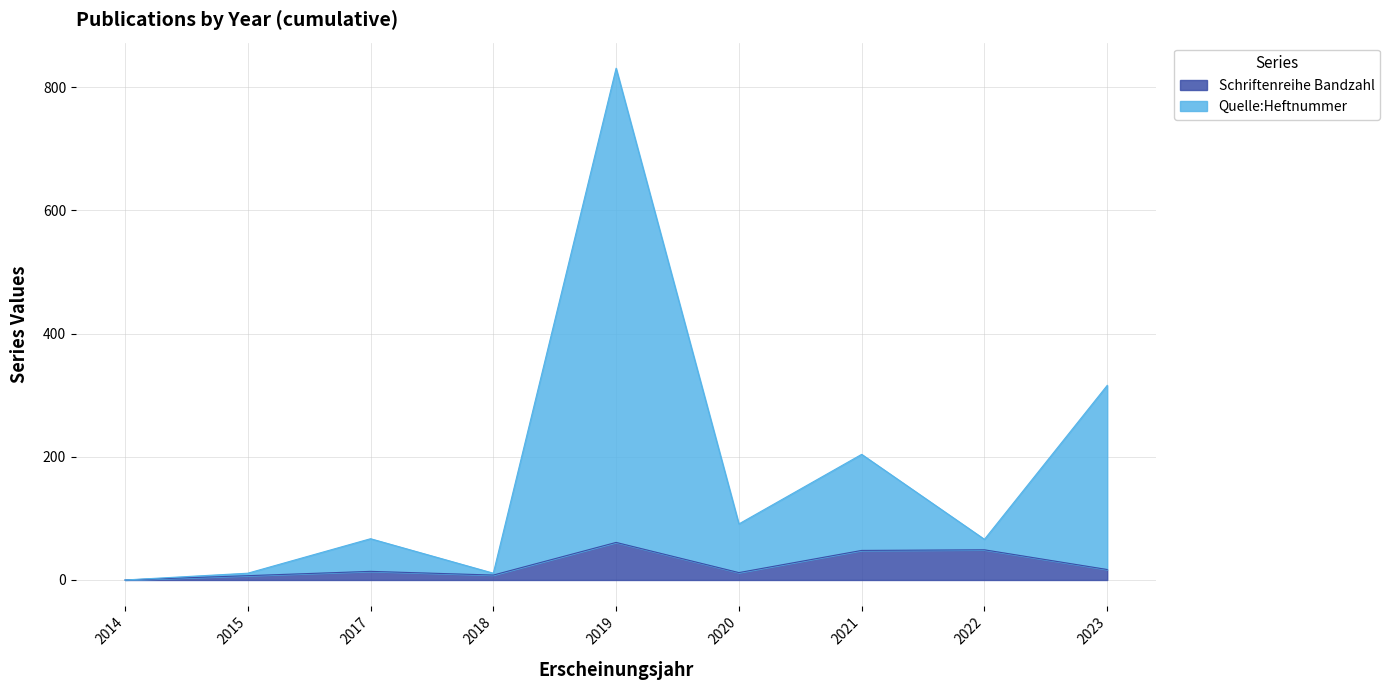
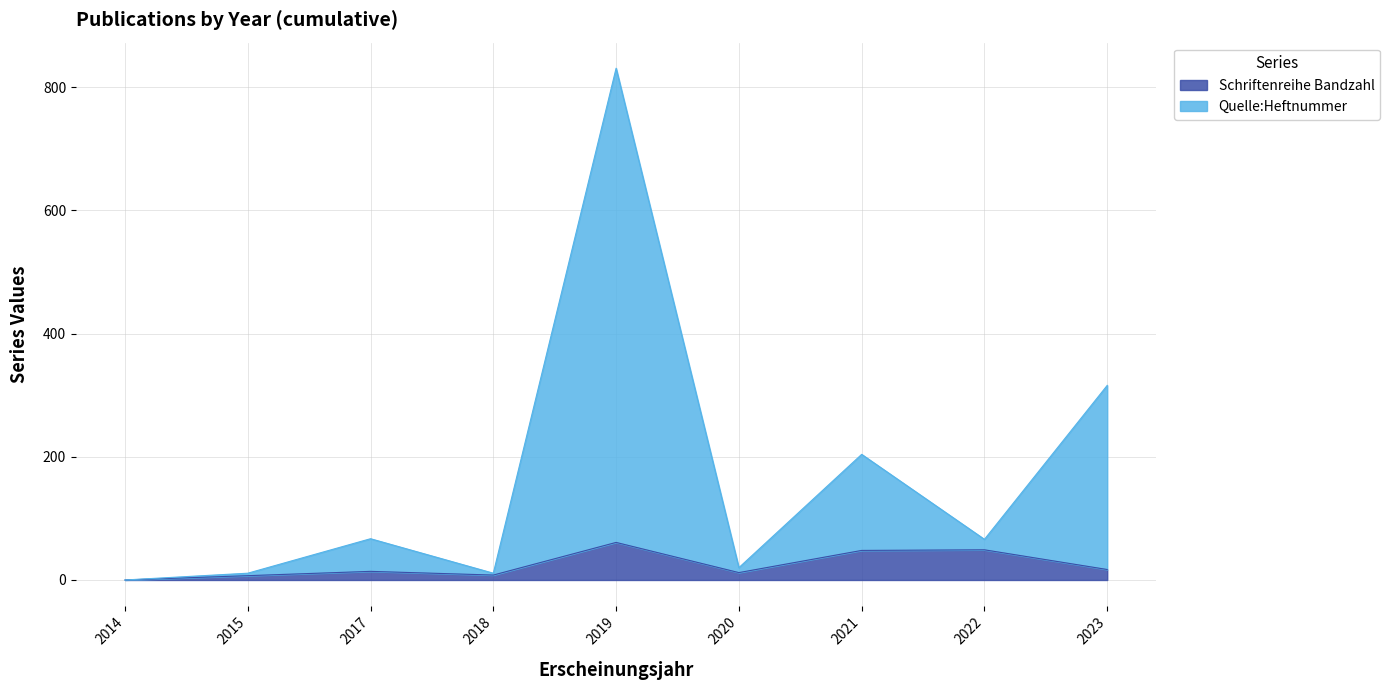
Quelle:Heftnummer, 2020: 80 -> 10
